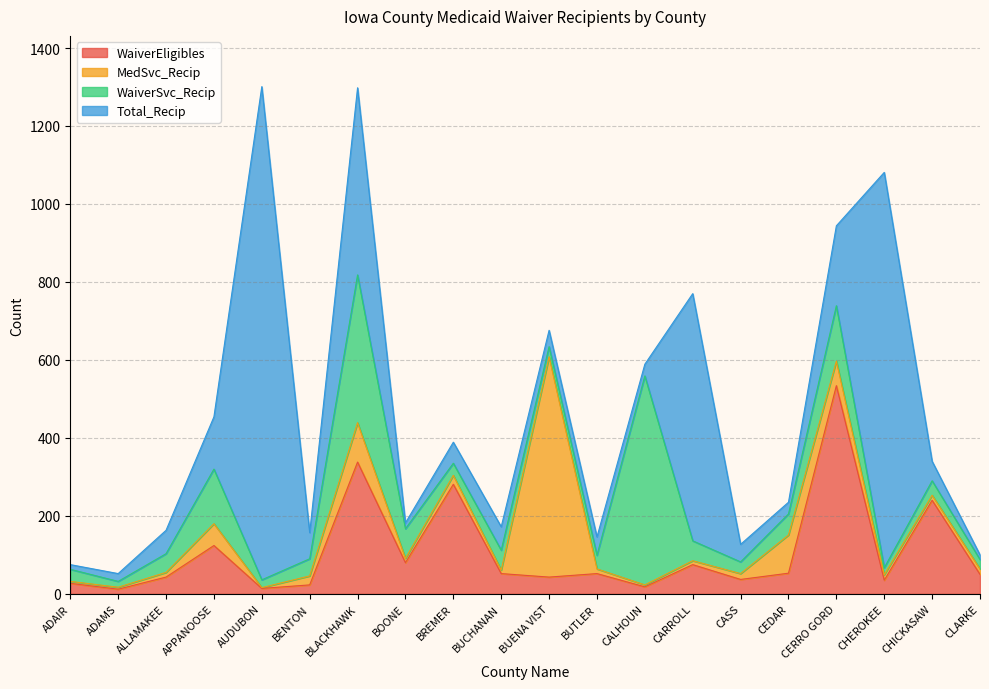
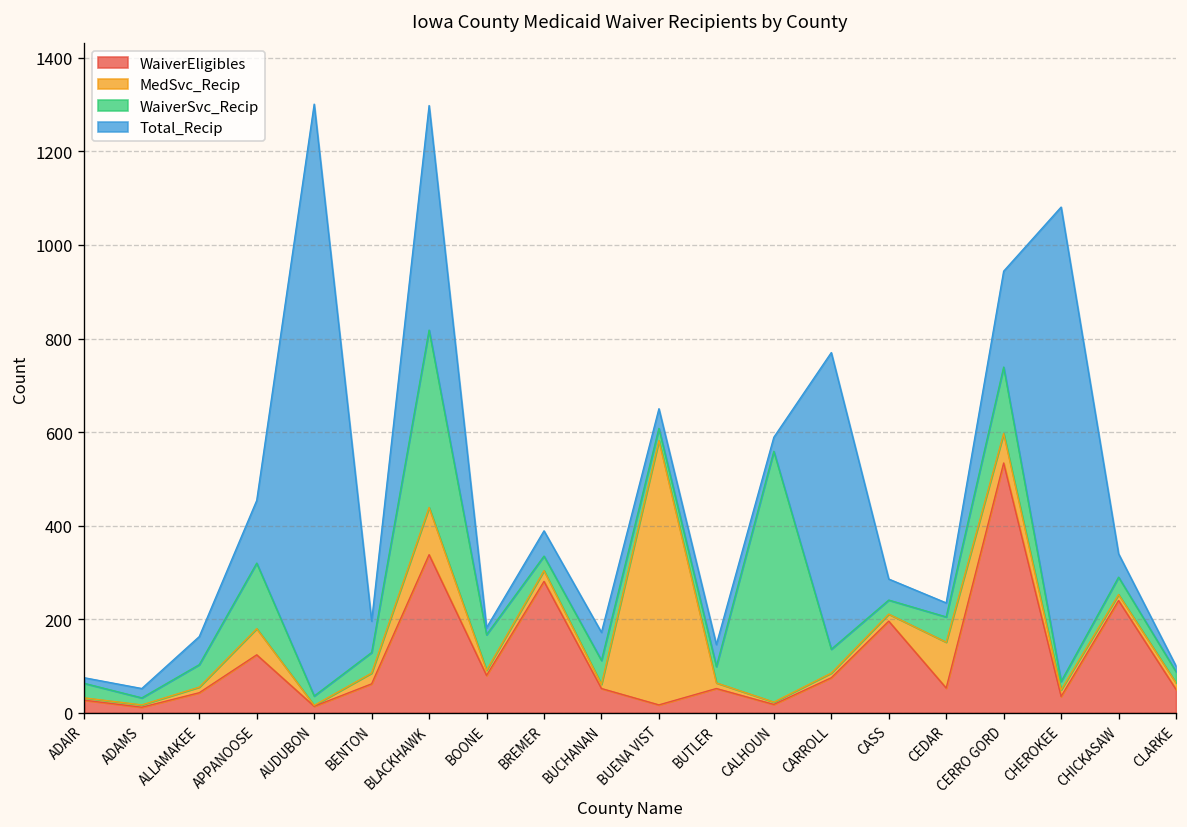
WaiverEligibles, BENTON: 20 -> 60
WaiverEligibles, BUENA VIST: 40 -> 20
WaiverEligibles, CASS: 40 -> 200
